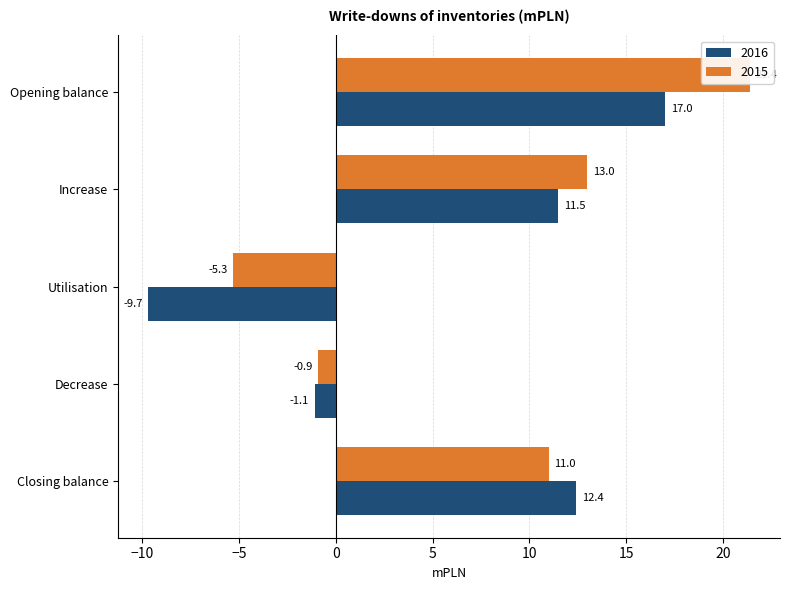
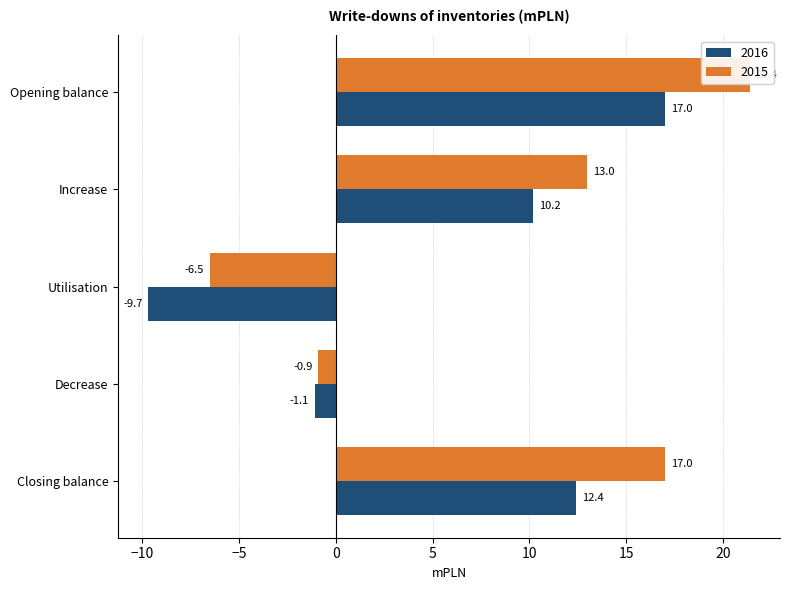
2016, Increase: 11.5 -> 10.2
2015, Utilisation: -5.3 -> -6.5
2015, Closing balance: 11.0 -> 17.0
